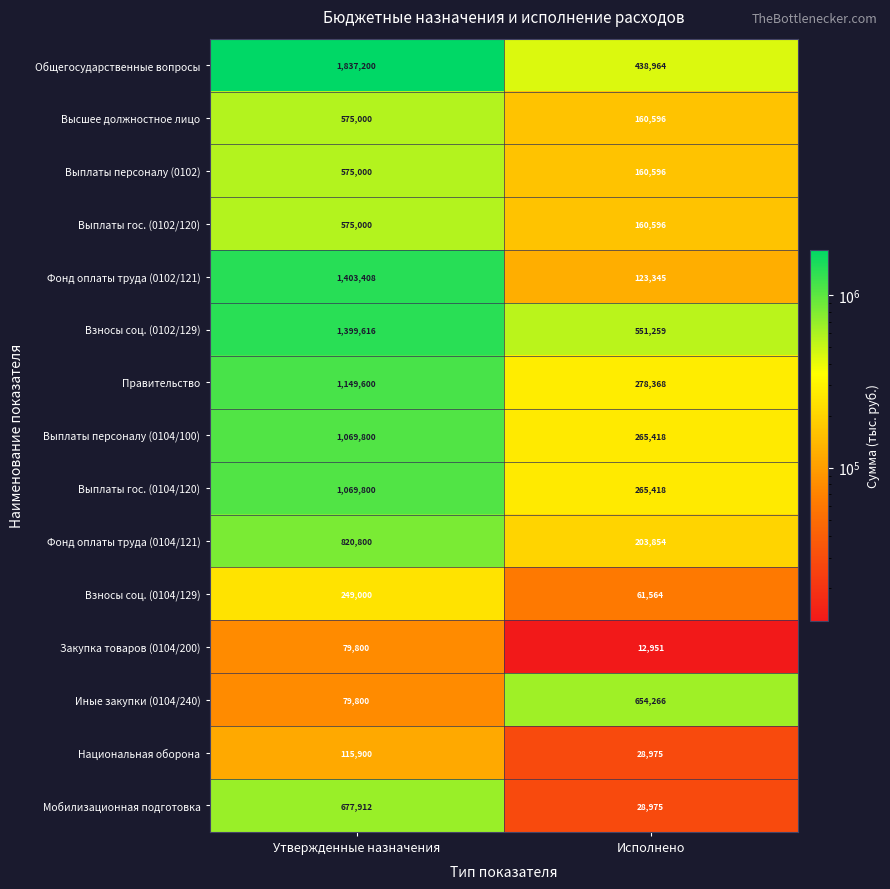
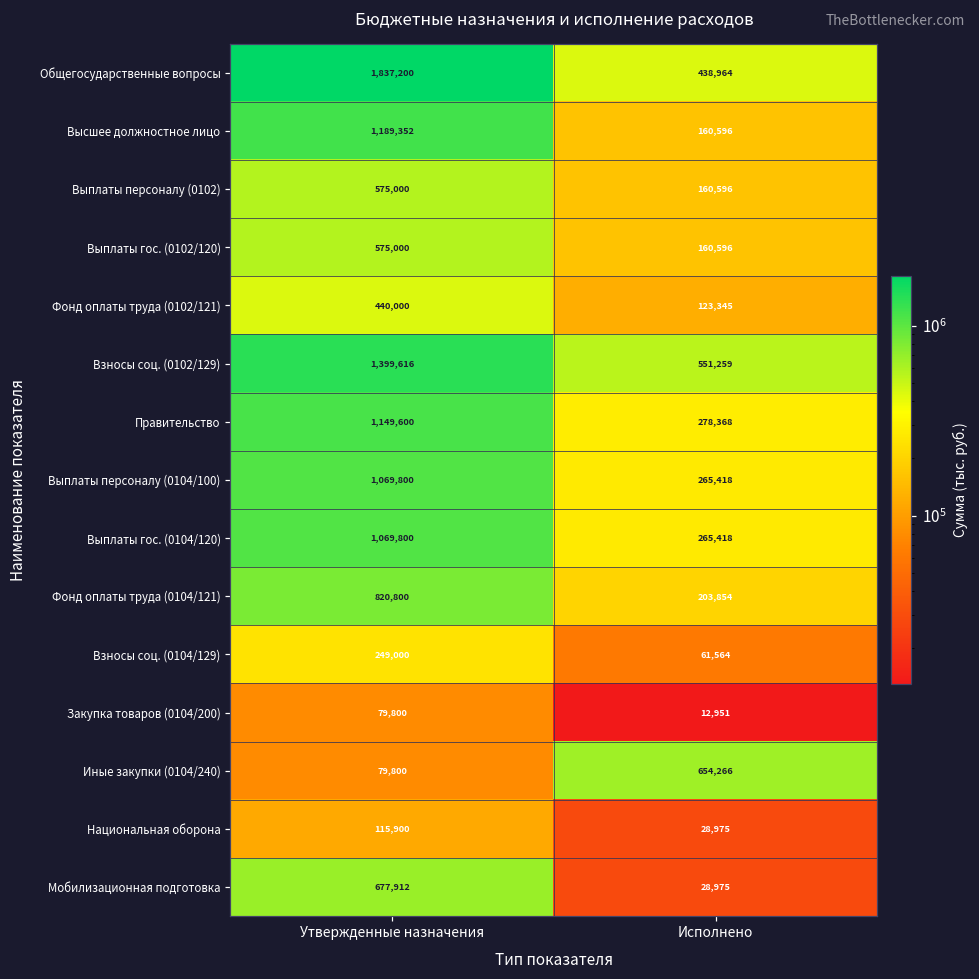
Высшее должностное лицо, Утвержденные назначения: 575,000 -> 1,189,352
Фонд оплаты труда (0102/121), Утвержденные назначения: 1,403,408 -> 440,000
